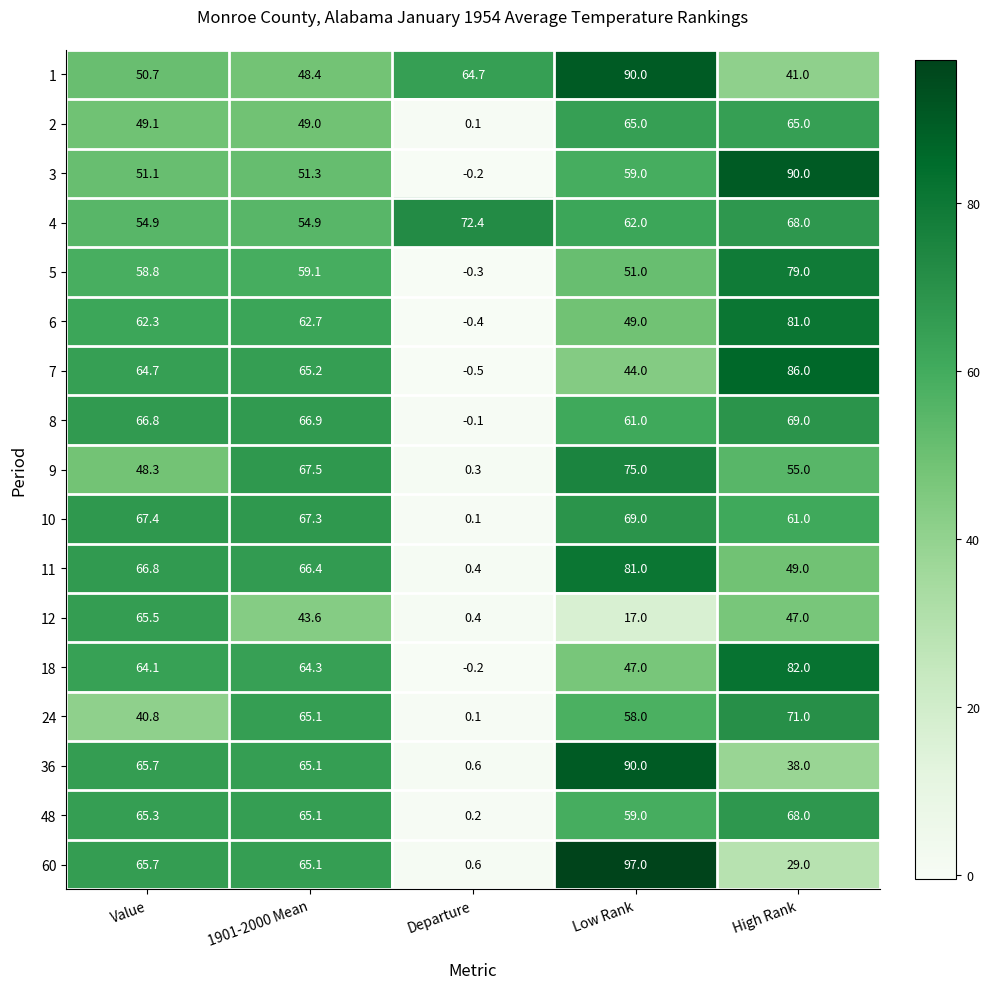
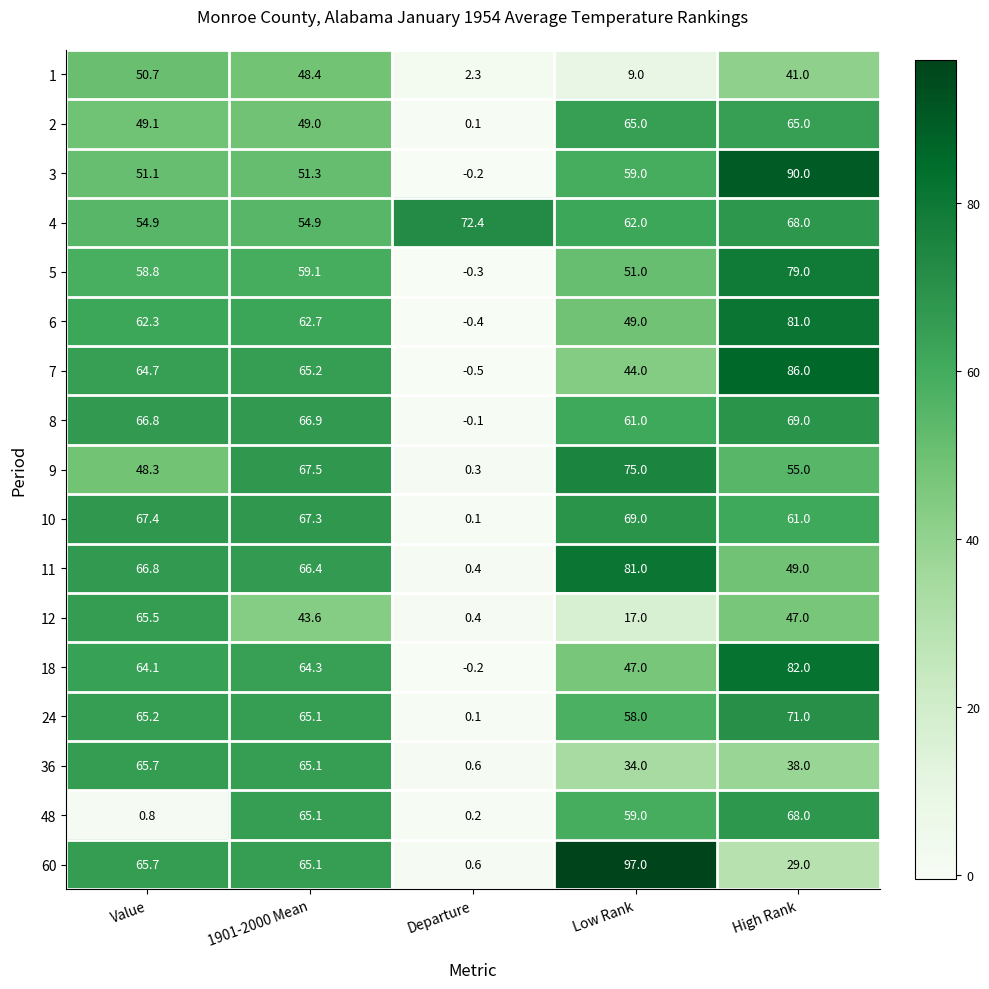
1, Departure: 64.7 -> 2.3
1, Low Rank: 90.0 -> 9.0
24, Value: 40.8 -> 65.2
36, Low Rank: 90.0 -> 34.0
48, Value: 65.3 -> 0.8
